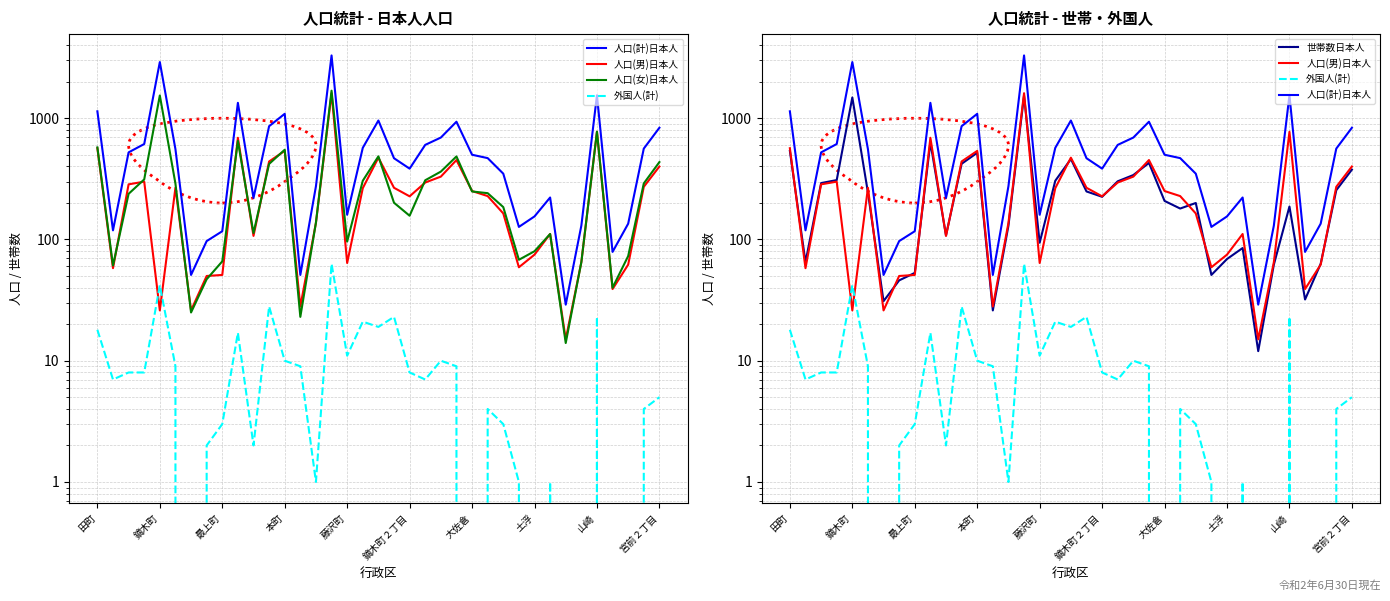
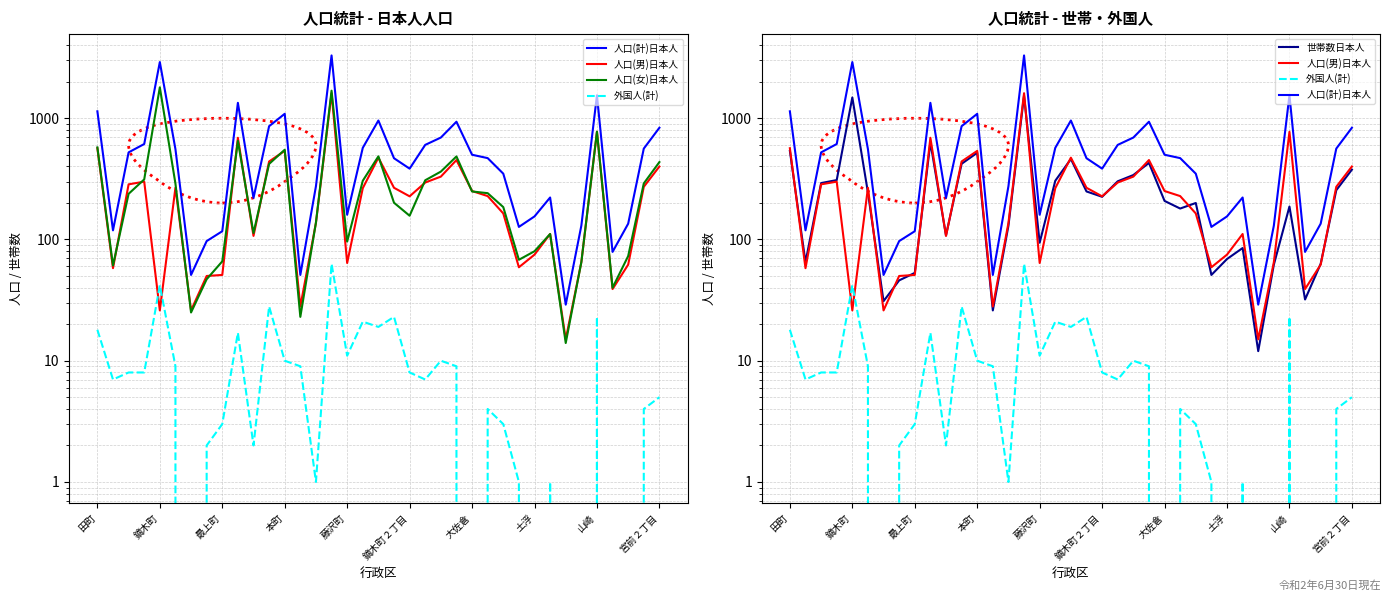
人口統計 - 日本人人口, 人口(女)日本人, 鏑木町: 1500 -> 1800
